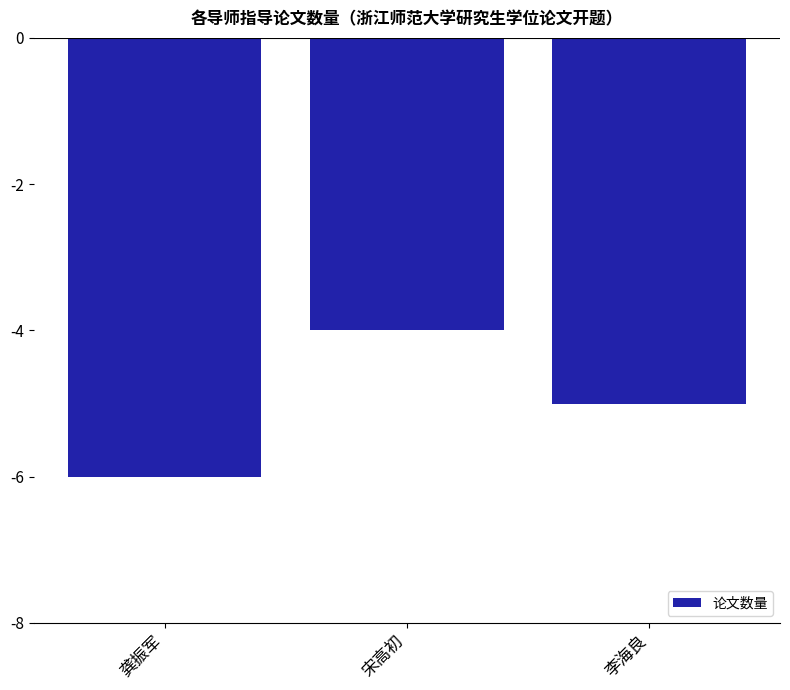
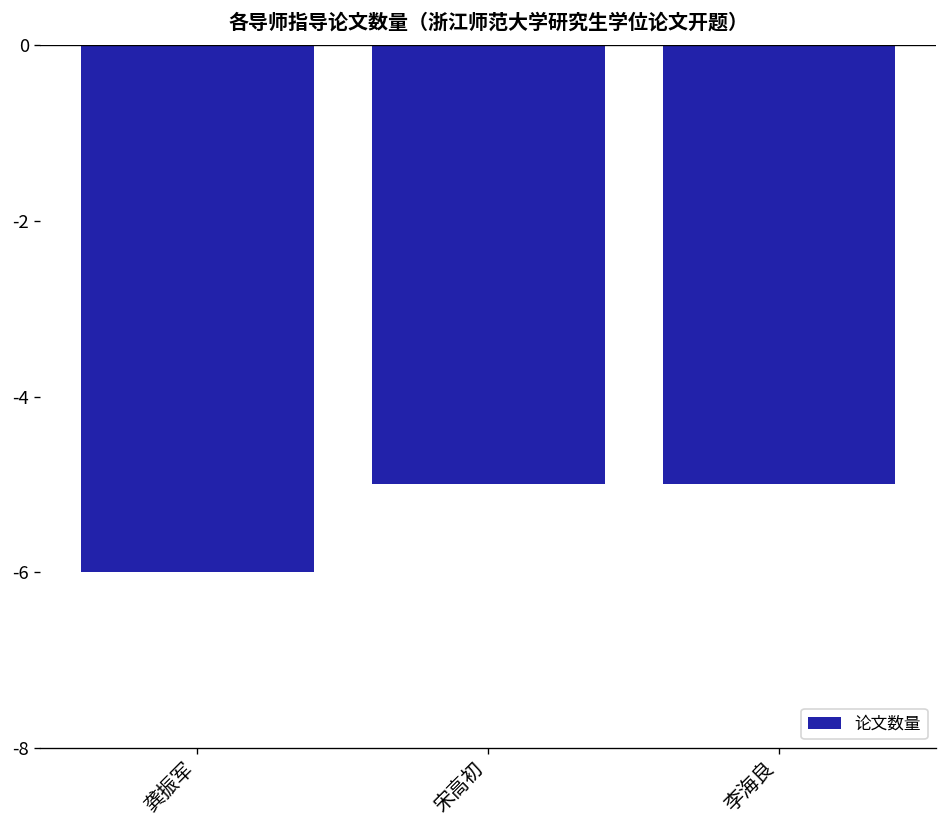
宋高初: -4 -> -5
